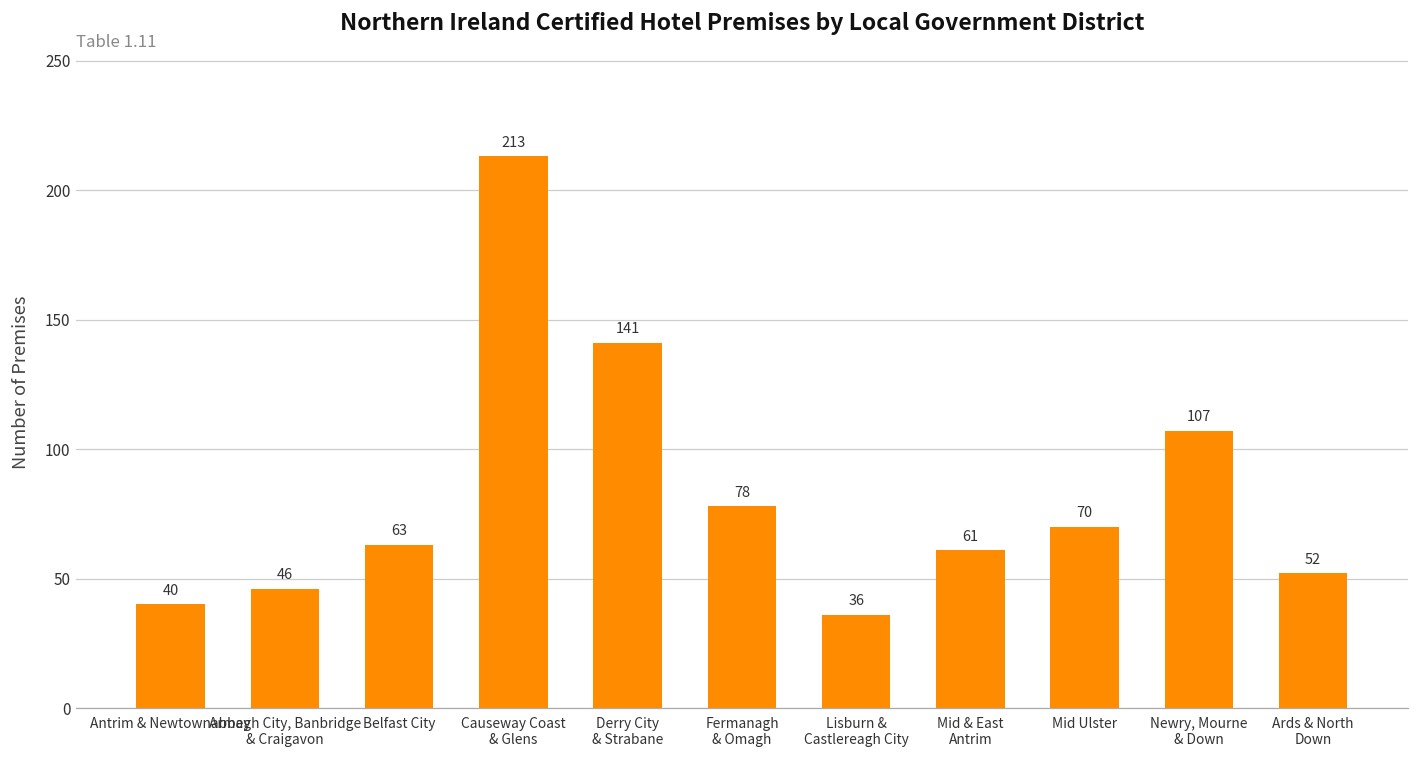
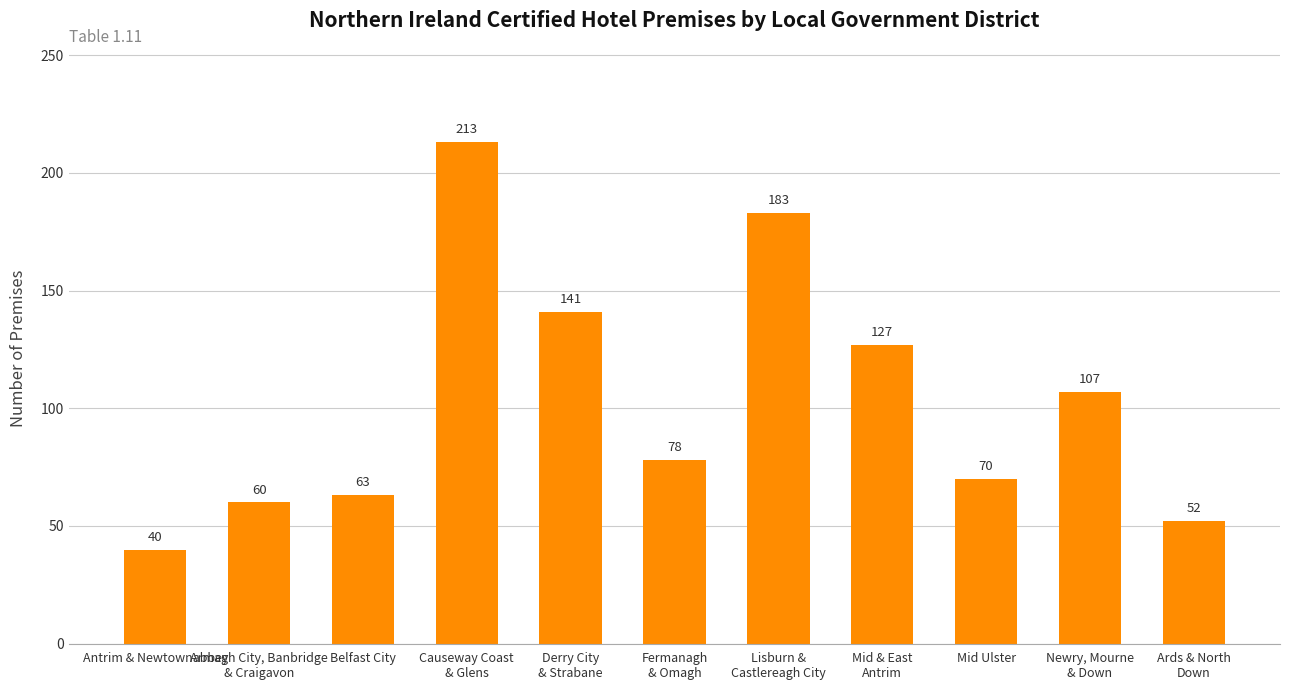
Armagh City, Banbridge & Craigavon: 46 -> 60
Lisburn & Castlereagh City: 36 -> 183
Mid & East Antrim: 61 -> 127
